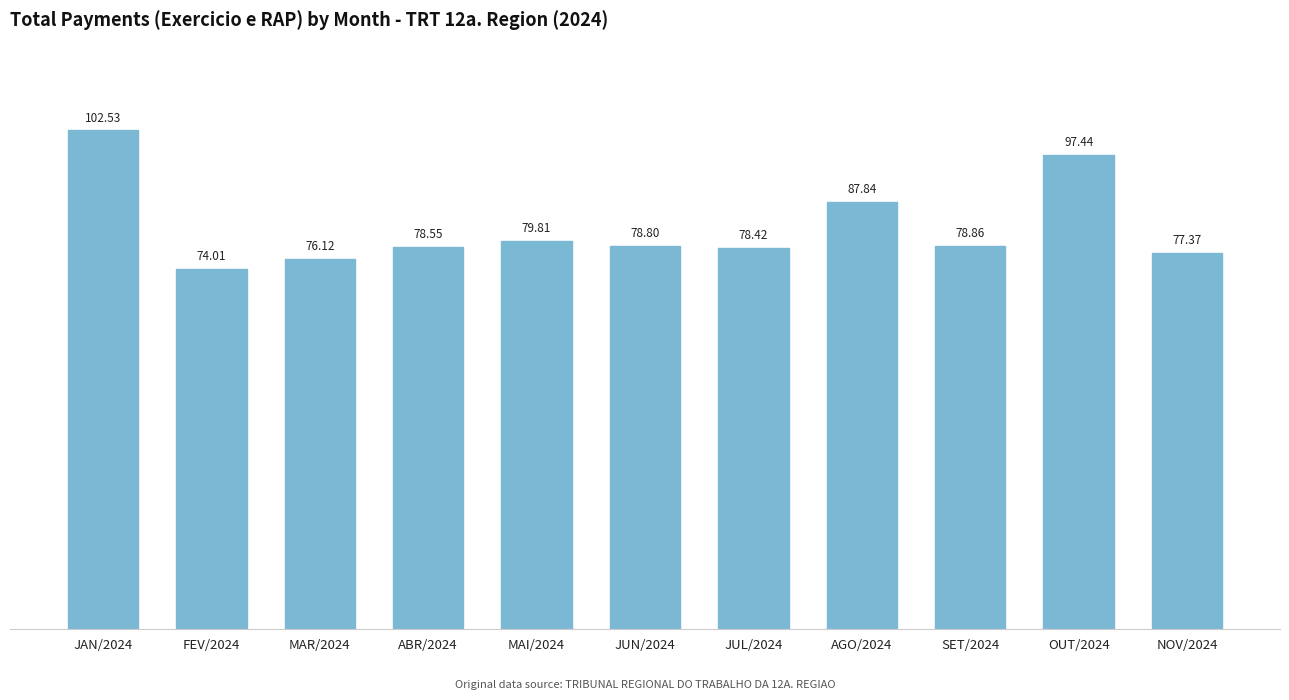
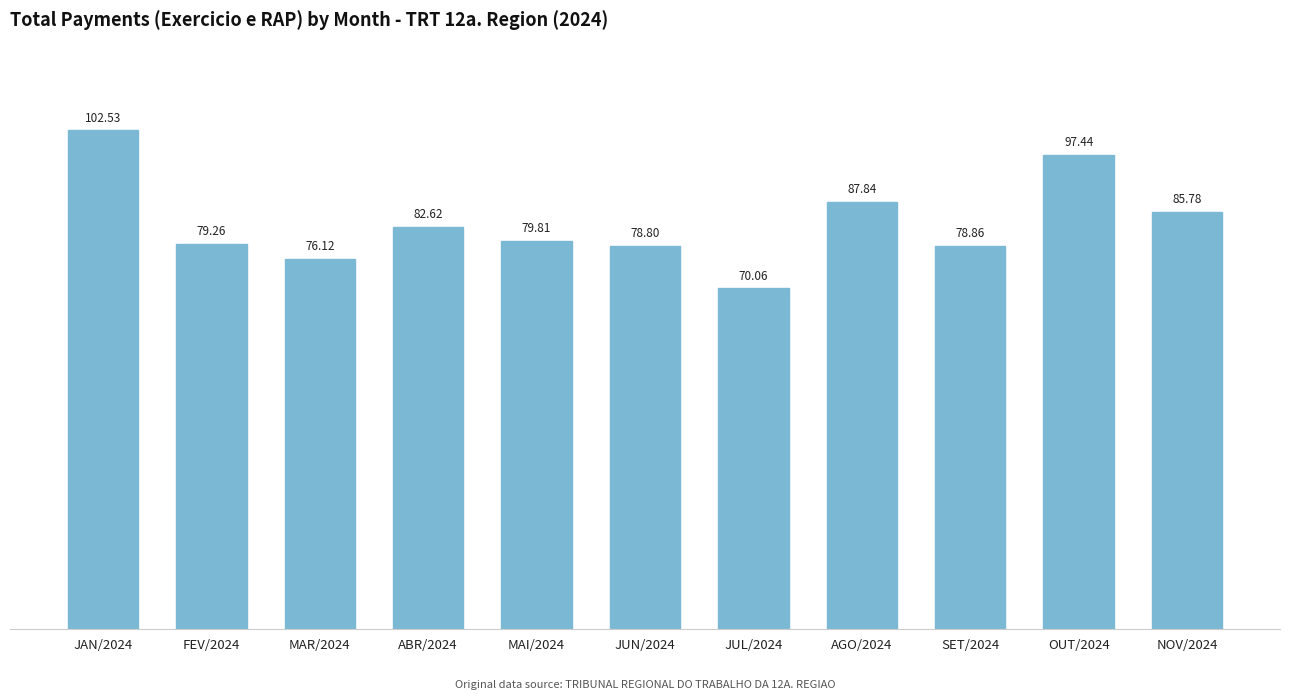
FEV/2024: 74.01 -> 79.26
ABR/2024: 78.55 -> 82.62
JUL/2024: 78.42 -> 70.06
NOV/2024: 77.37 -> 85.78
